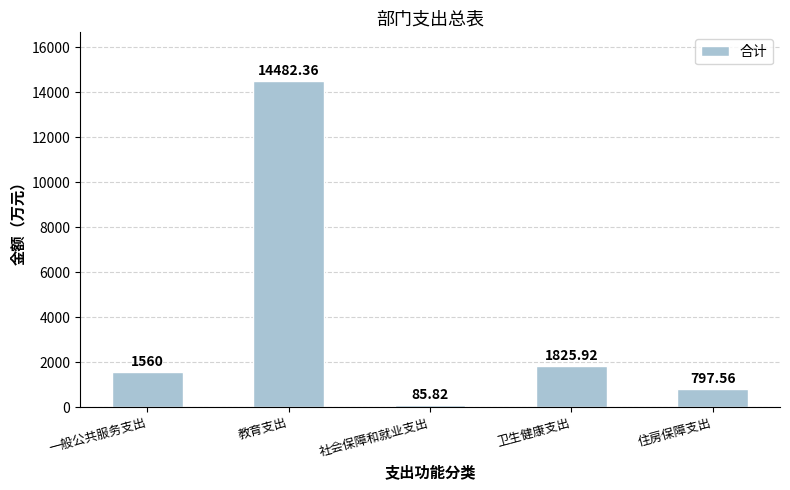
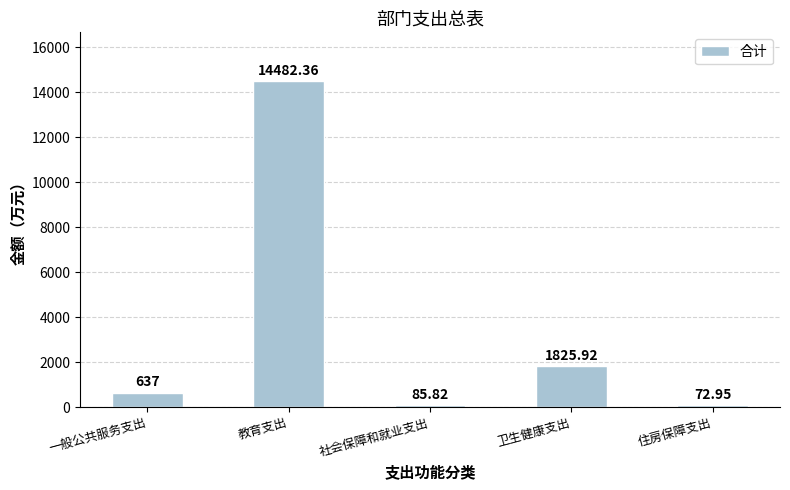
一般公共服务支出: 1560 -> 637
住房保障支出: 797.56 -> 72.95
